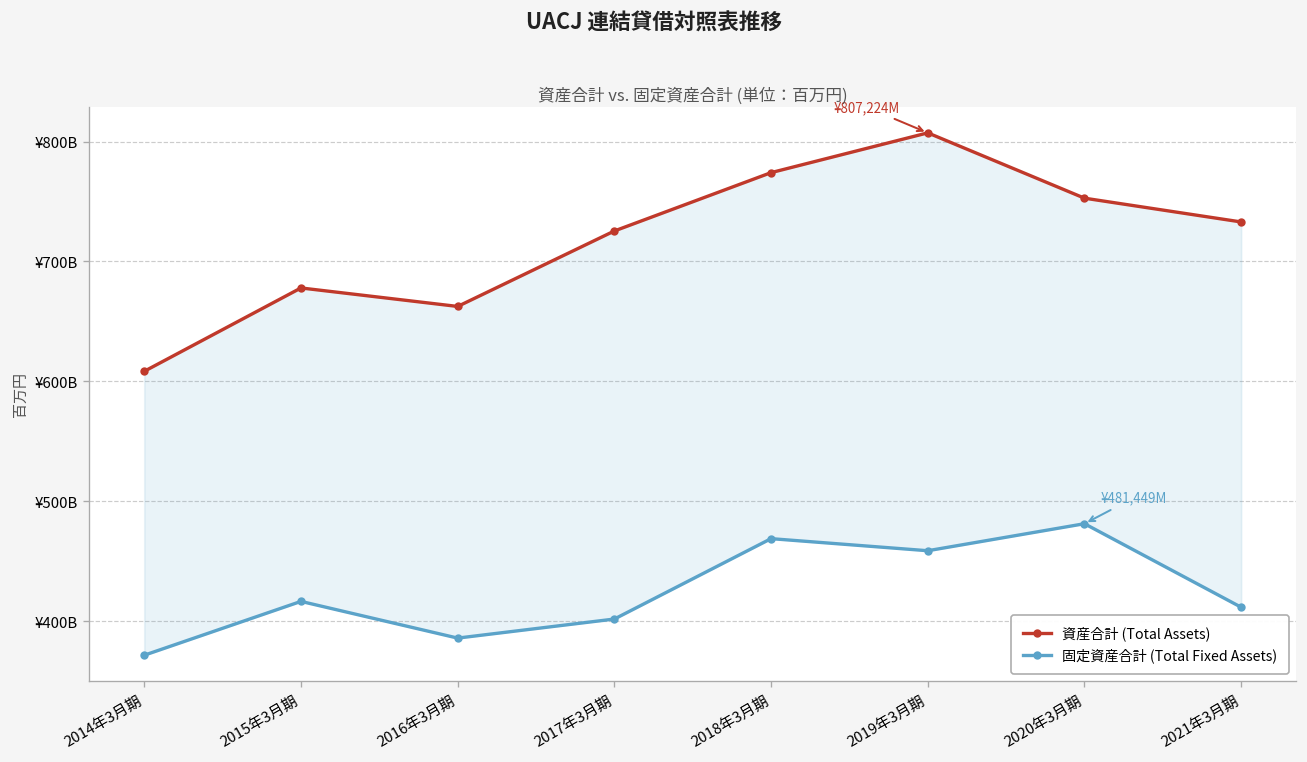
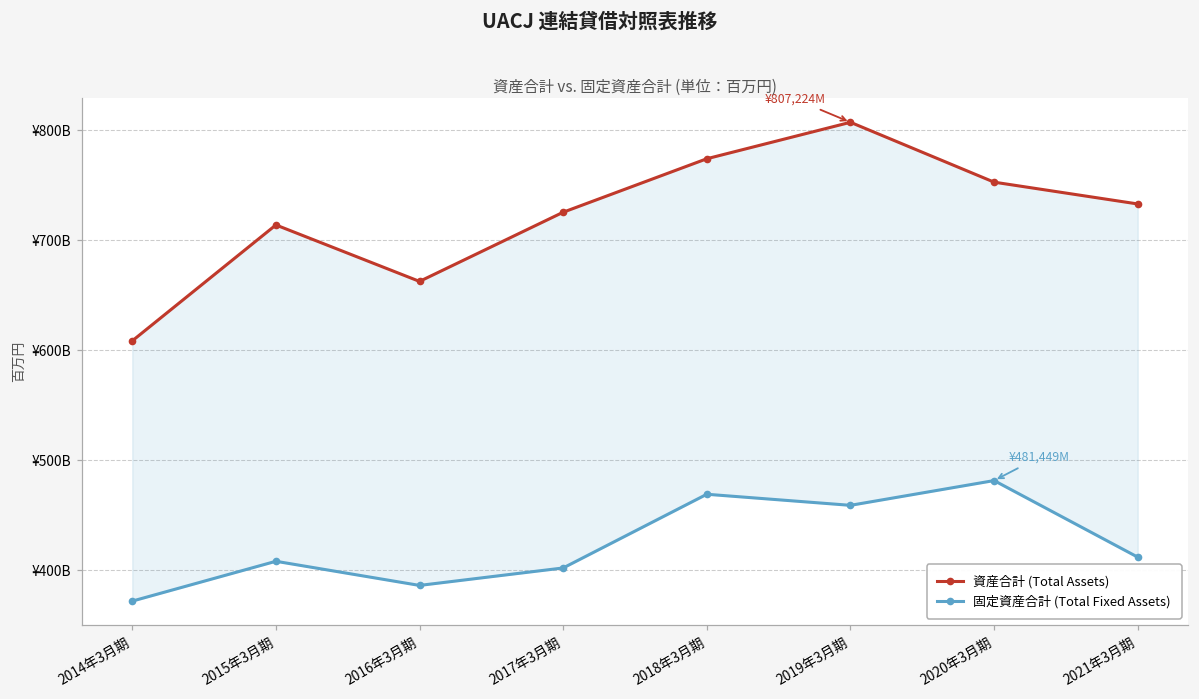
資産合計 (Total Assets), 2015年3月期: ¥680000000000 -> ¥710000000000
固定資産合計 (Total Fixed Assets), 2015年3月期: ¥420000000000 -> ¥410000000000
